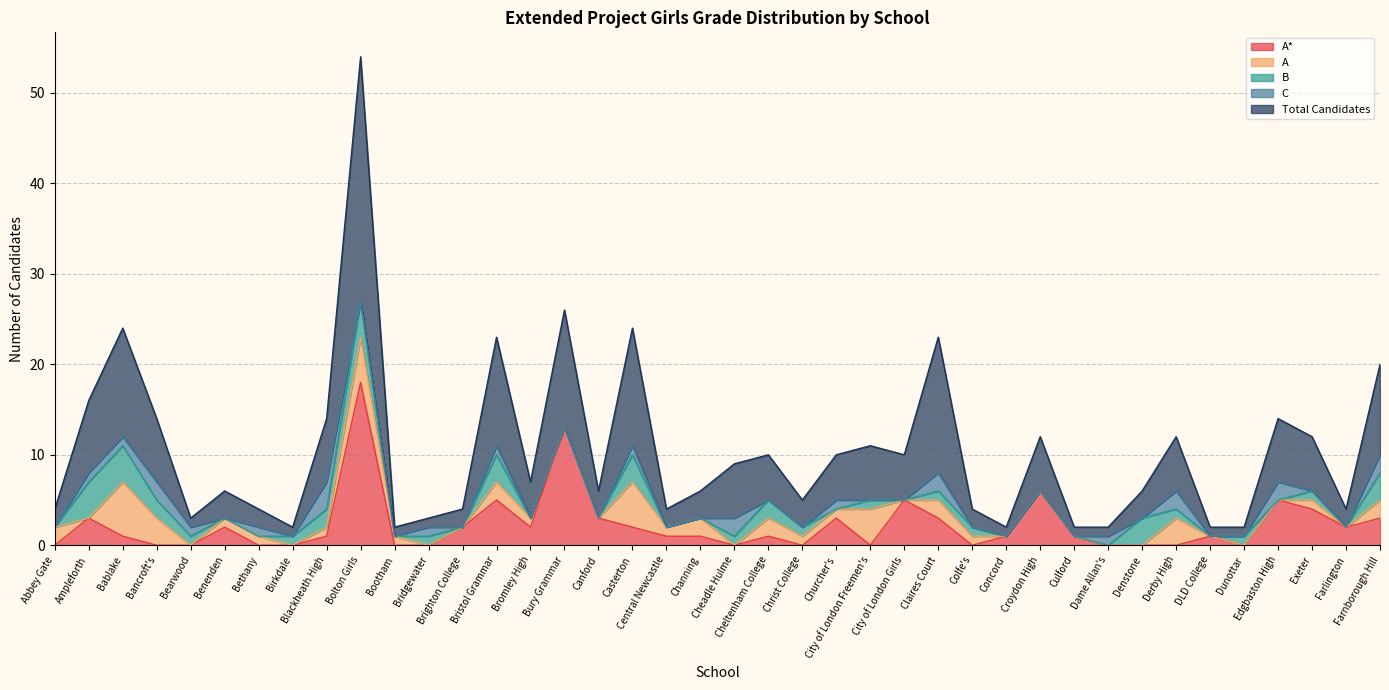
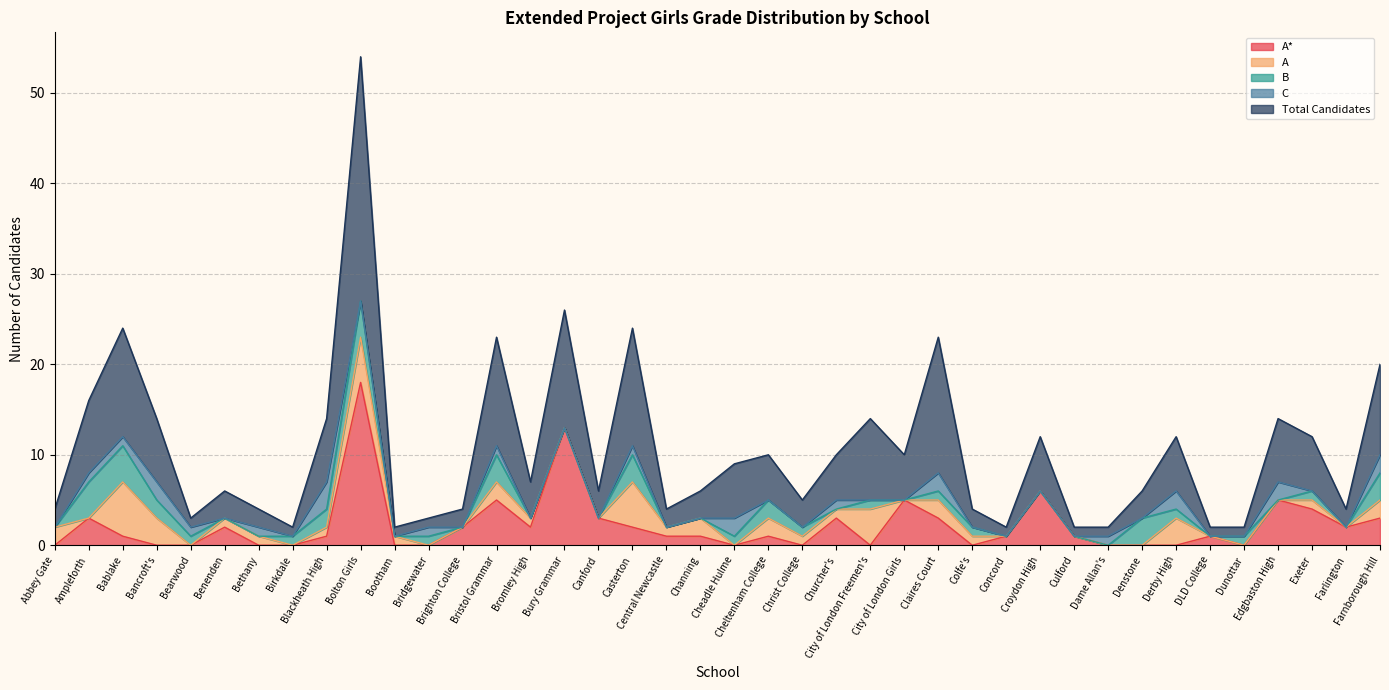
Total Candidates, City of London Freemen's: 6 -> 9
